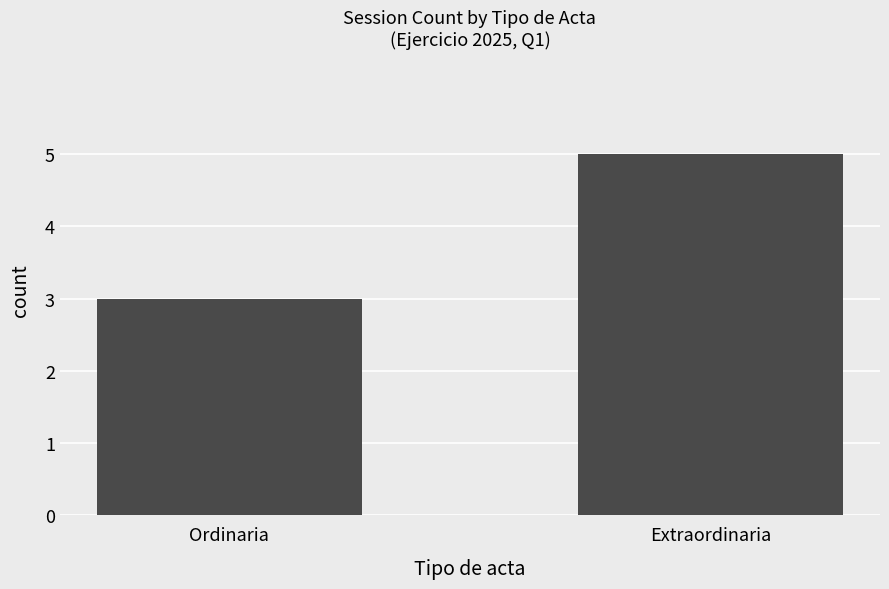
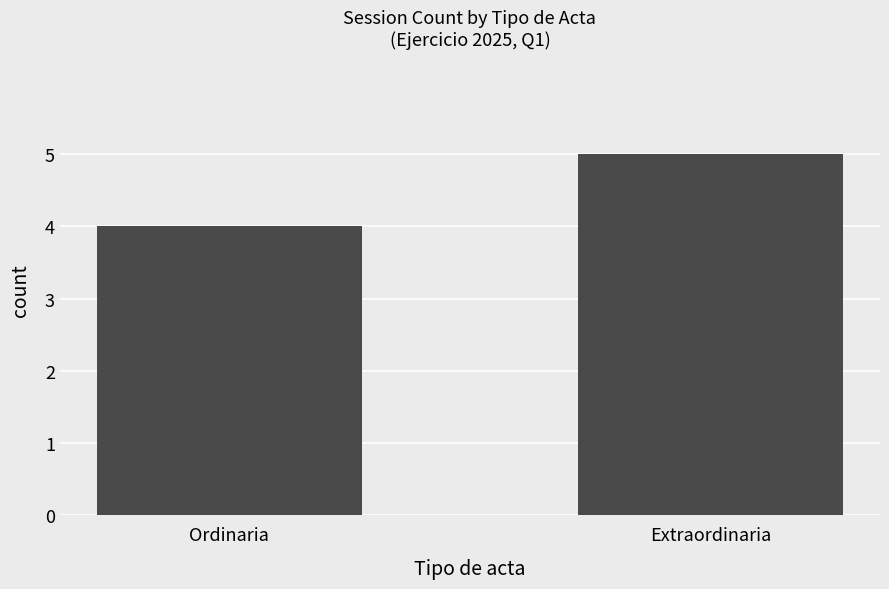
Ordinaria: 3 -> 4
